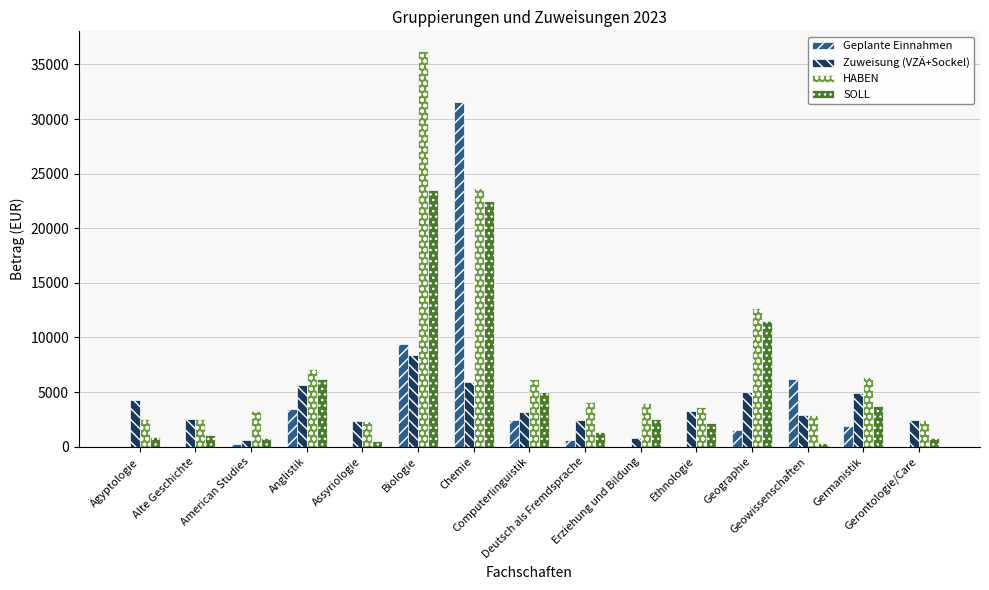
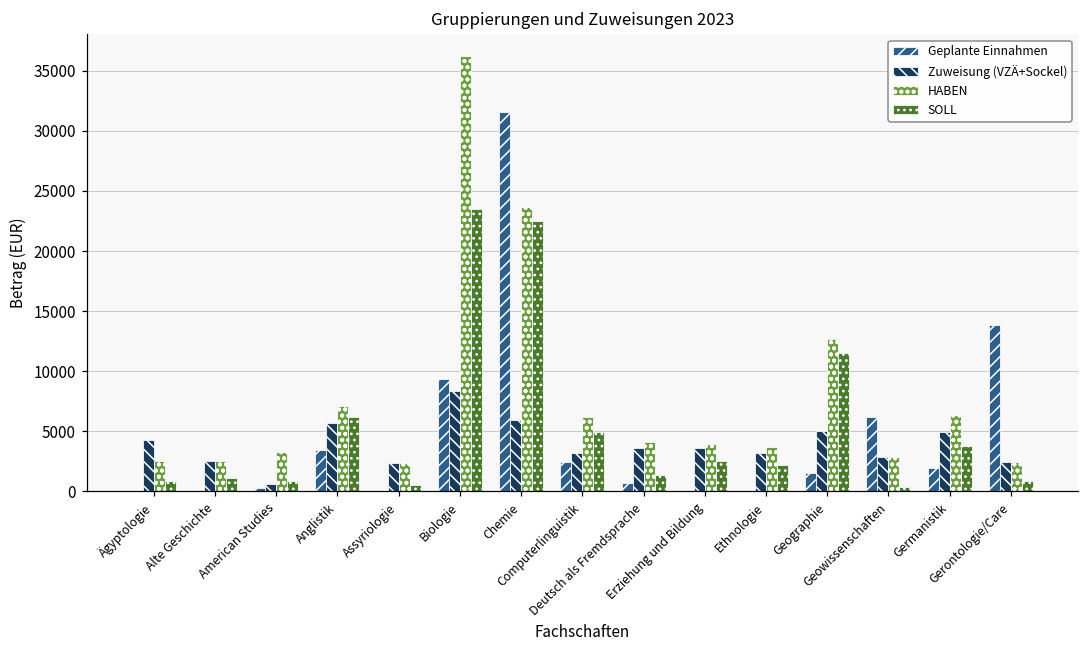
Zuweisung (VZÄ+Sockel), Deutsch als Fremdsprache: 2500 -> 3600
Zuweisung (VZÄ+Sockel), Erziehung und Bildung: 800 -> 3600
Geplante Einnahmen, Gerontologie/Care: 0 -> 13900
